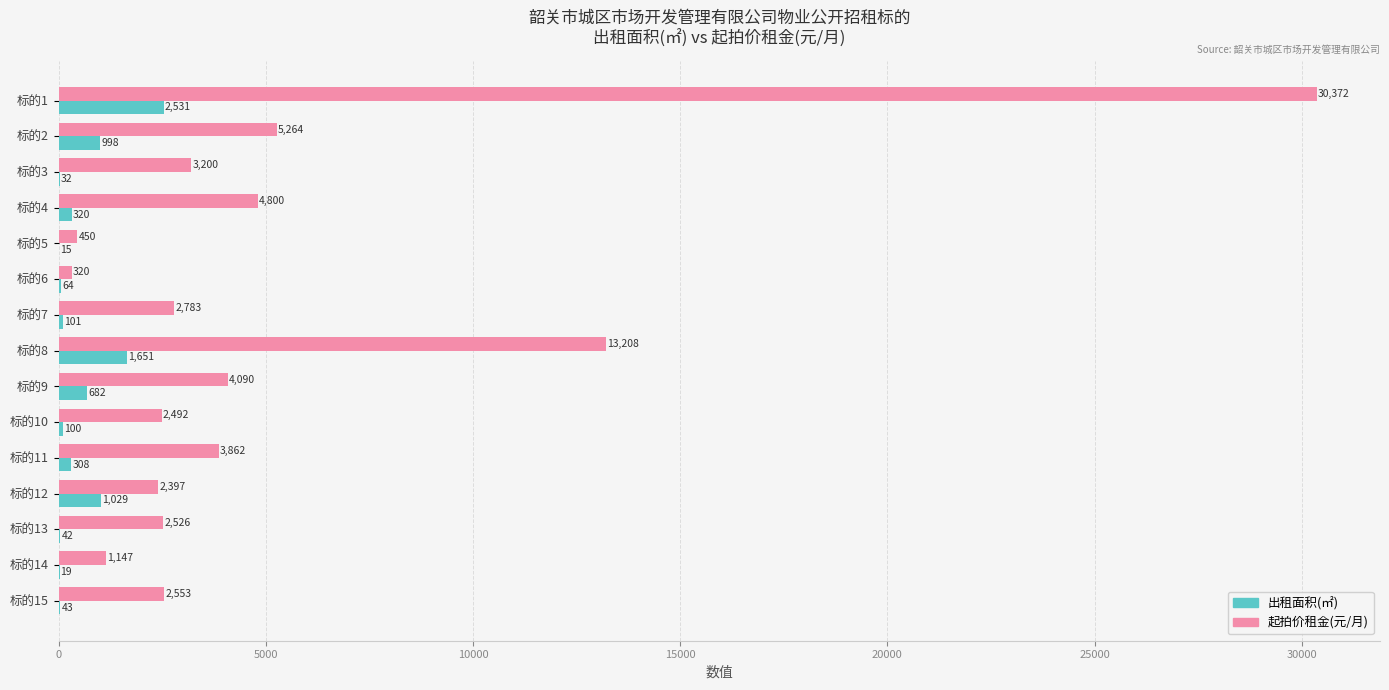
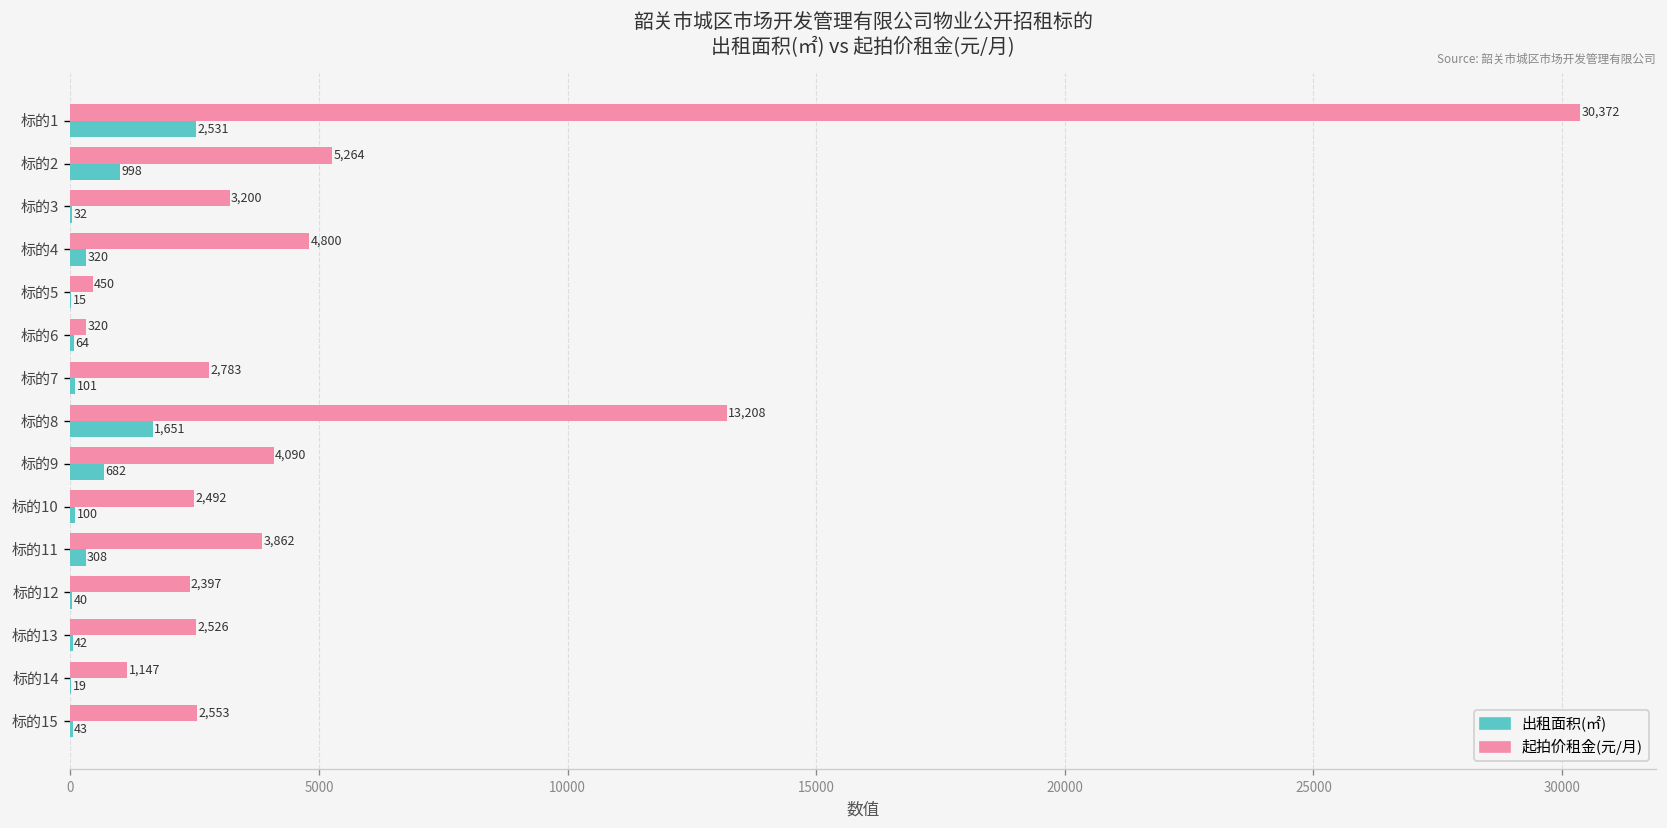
出租面积(㎡), 标的12: 1,029 -> 40
